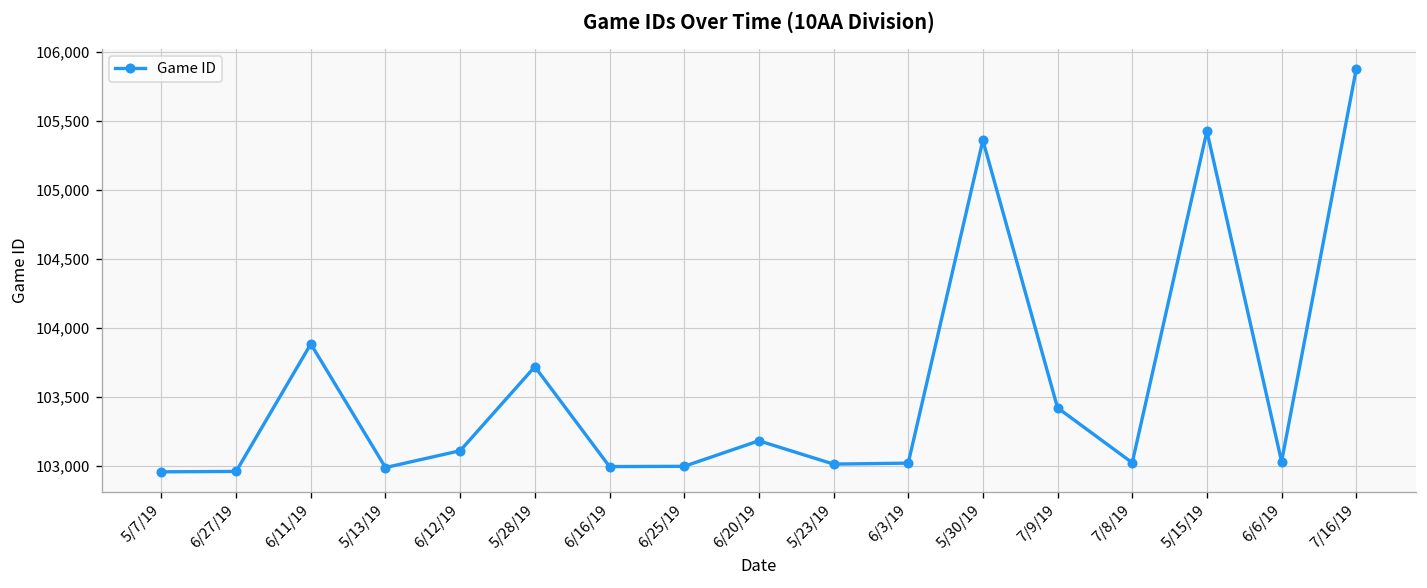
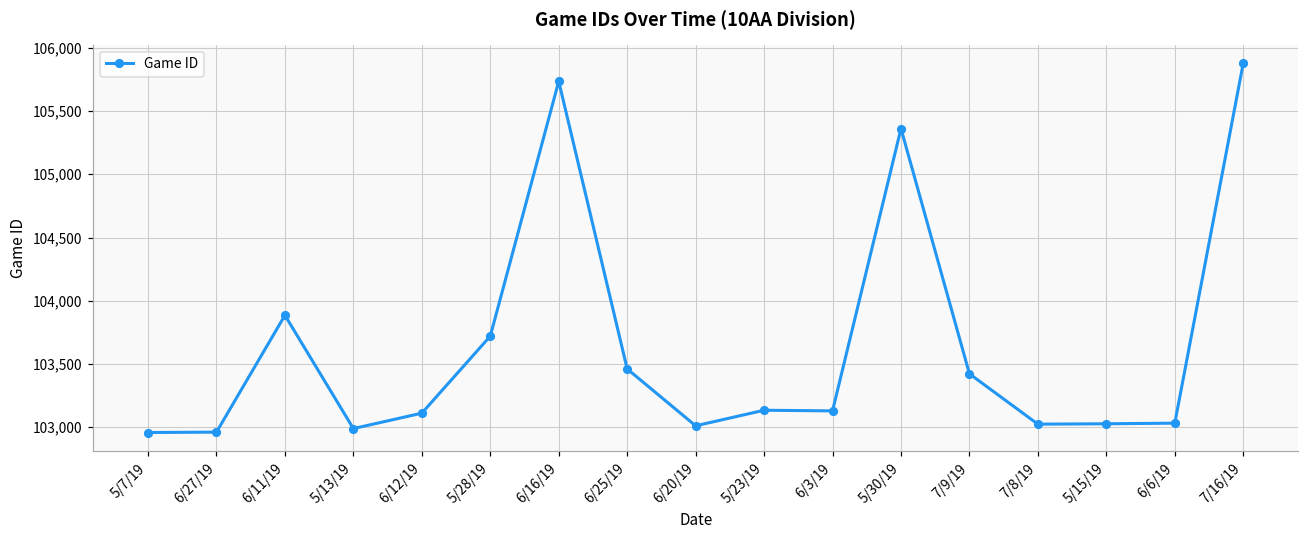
6/16/19: 103,000 -> 105,740
6/25/19: 103,000 -> 103,460
6/20/19: 103,180 -> 103,010
5/23/19: 103,010 -> 103,130
6/3/19: 103,020 -> 103,130
5/15/19: 105,430 -> 103,030
